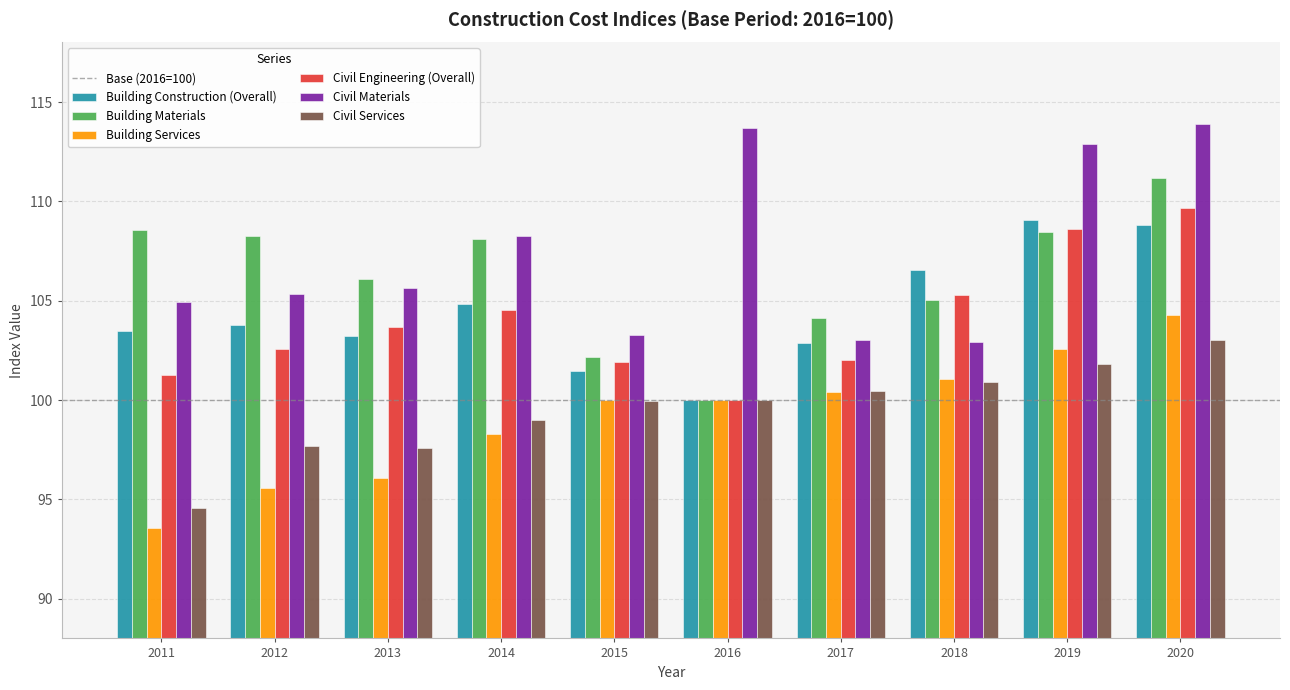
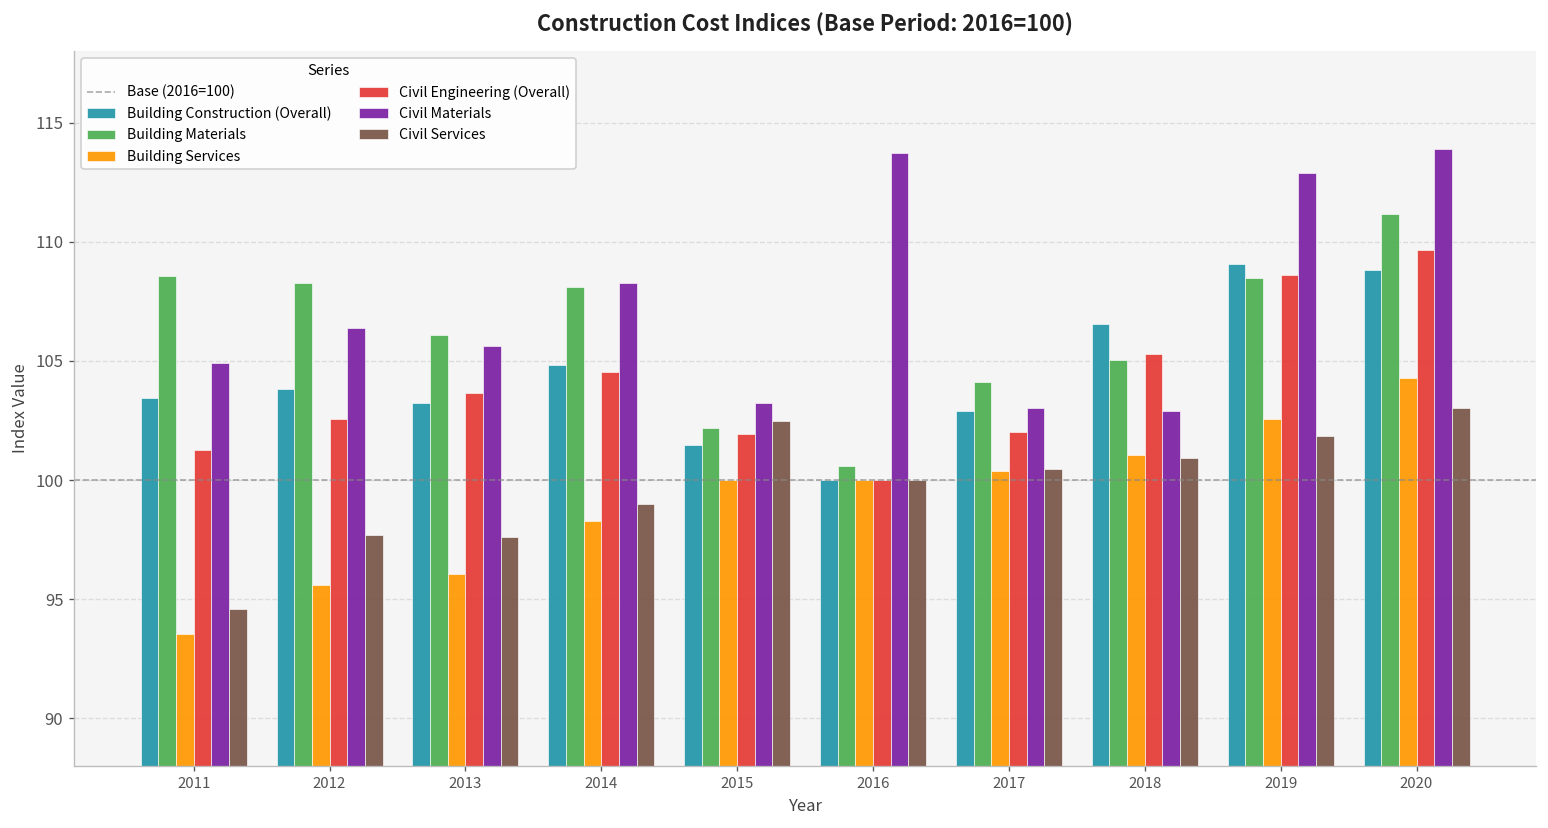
Civil Materials, 2012: 105.4 -> 106.4
Civil Services, 2015: 99.9 -> 102.5
Building Materials, 2016: 100.0 -> 100.6
